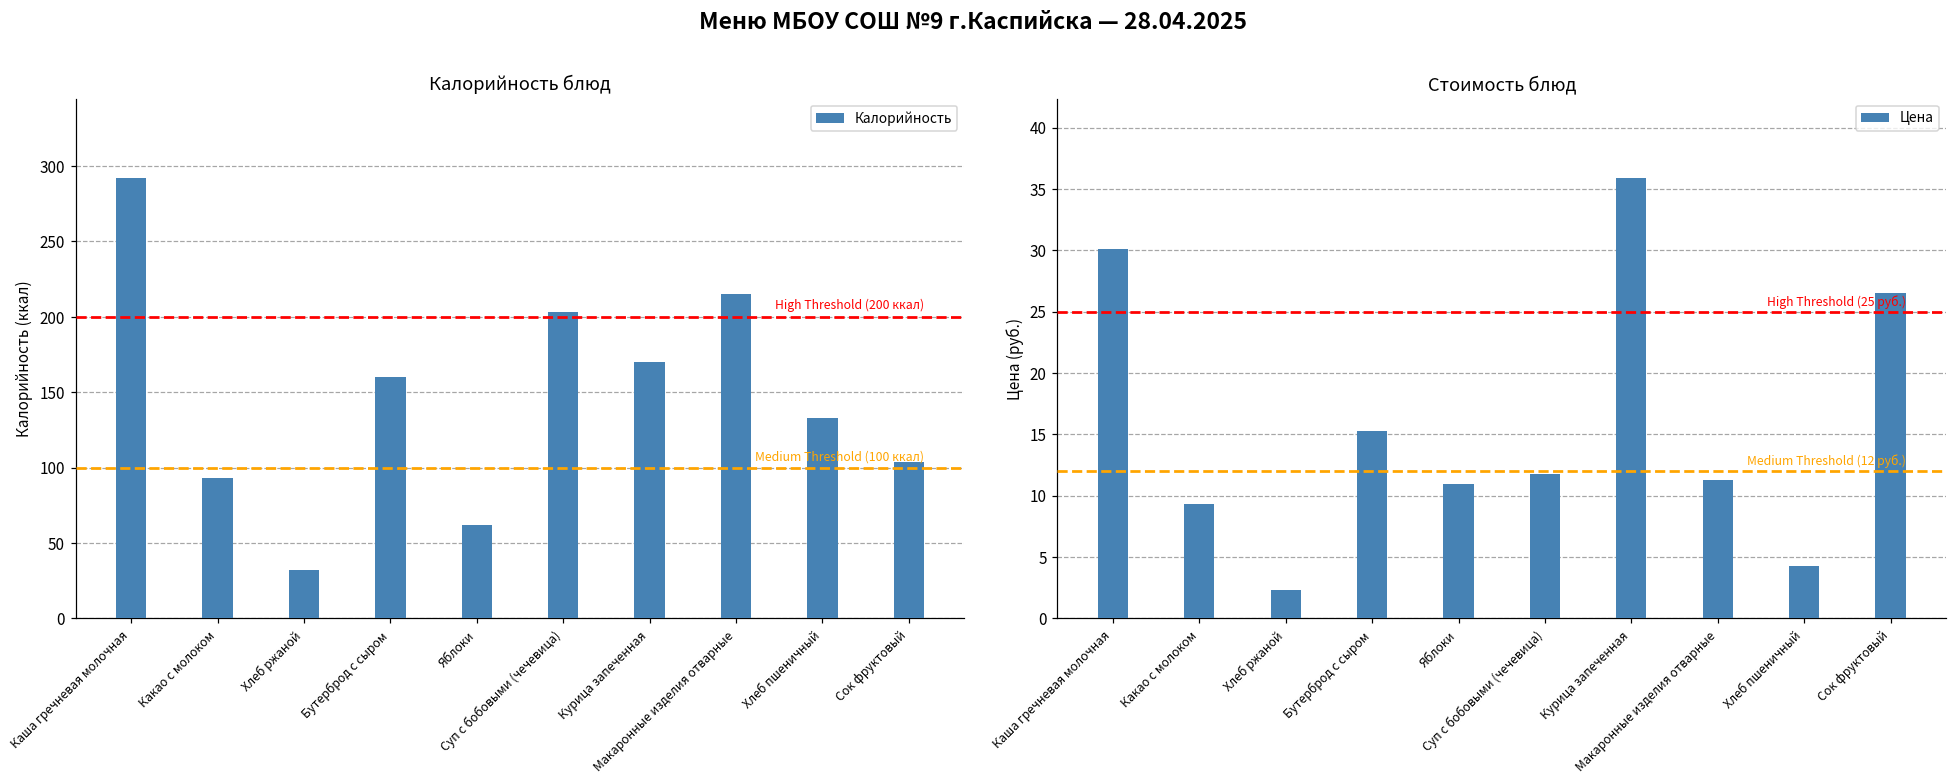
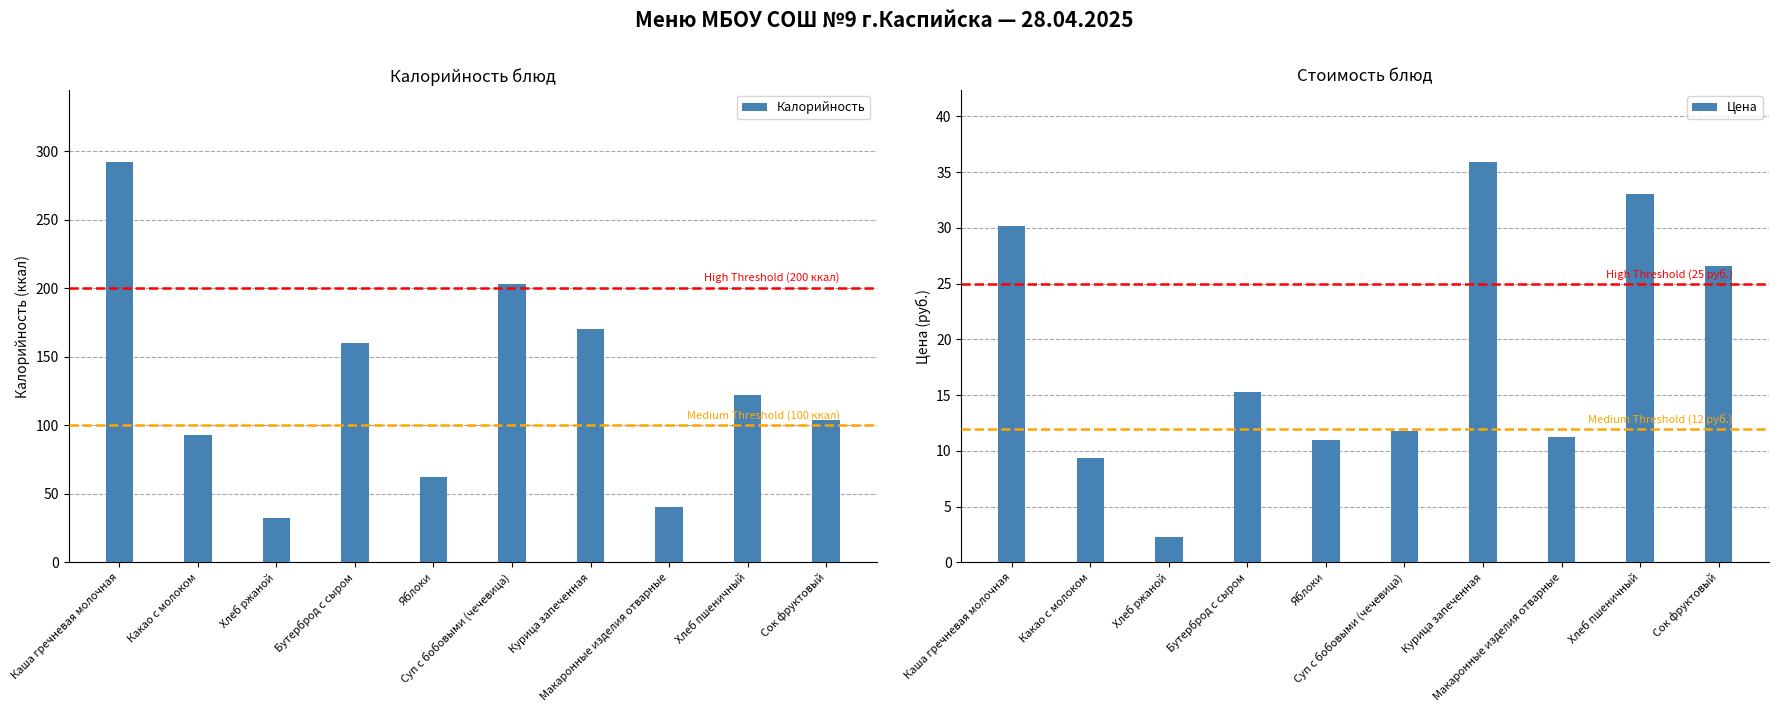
Калорийность блюд, Макаронные изделия отварные: 215 -> 40
Калорийность блюд, Хлеб пшеничный: 133 -> 122
Стоимость блюд, Хлеб пшеничный: 4.3 -> 33.0
